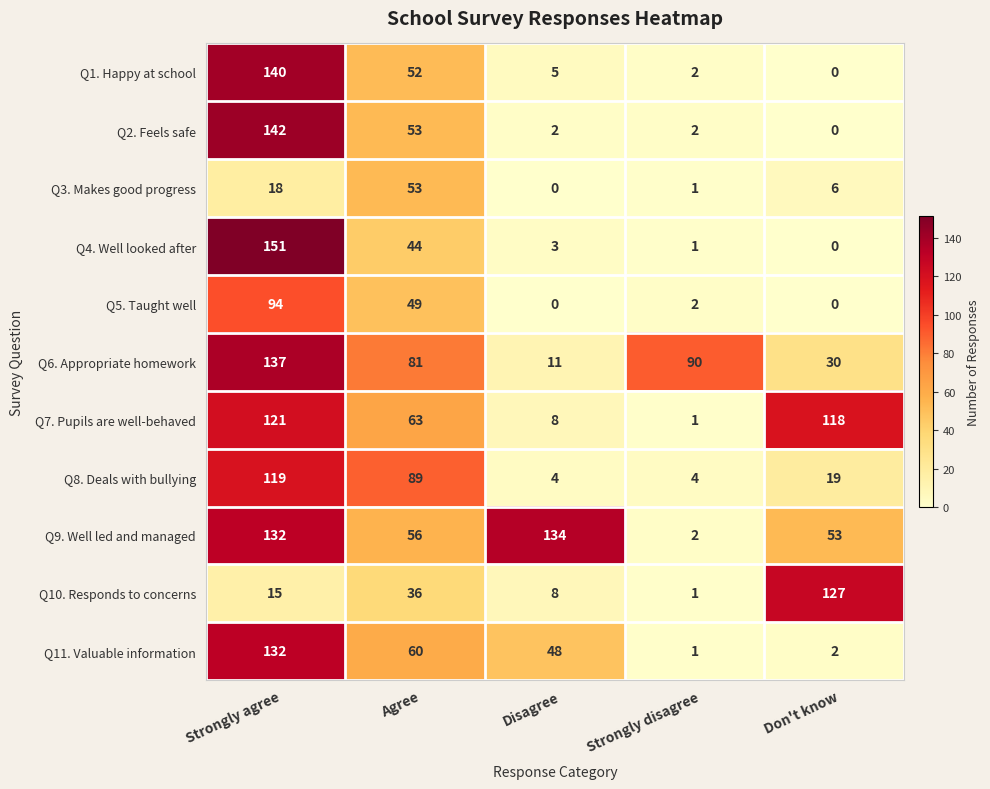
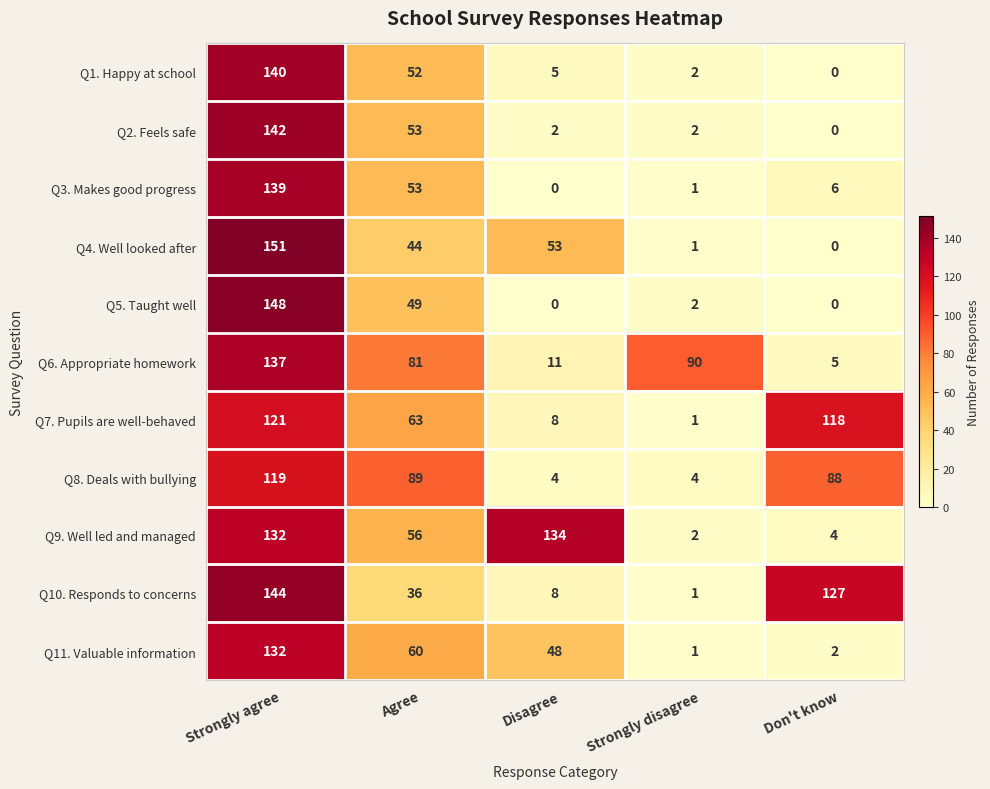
Q3. Makes good progress, Strongly agree: 18 -> 139
Q4. Well looked after, Disagree: 3 -> 53
Q5. Taught well, Strongly agree: 94 -> 148
Q6. Appropriate homework, Don't know: 30 -> 5
Q8. Deals with bullying, Don't know: 19 -> 88
Q9. Well led and managed, Don't know: 53 -> 4
Q10. Responds to concerns, Strongly agree: 15 -> 144
